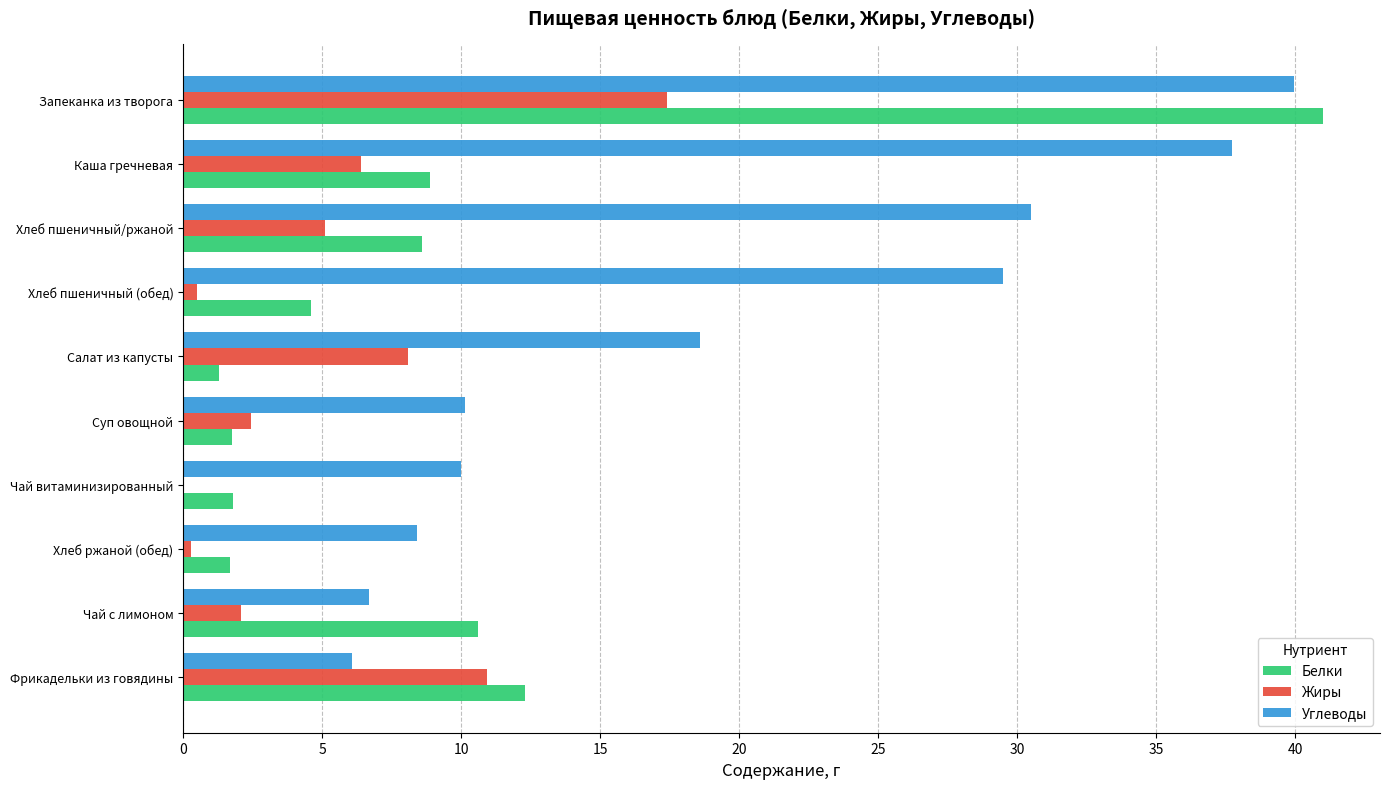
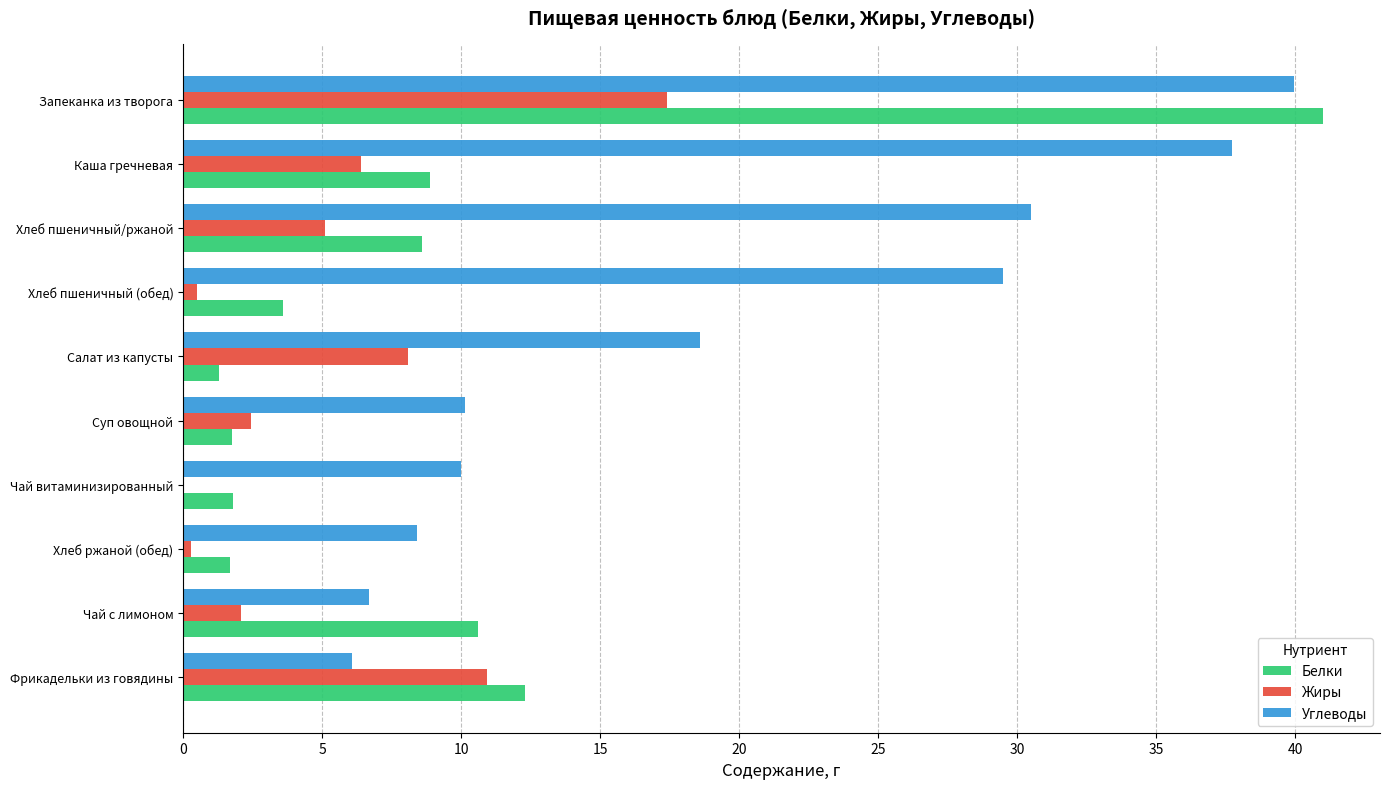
Белки, Хлеб пшеничный (обед): 4.6 -> 3.6
